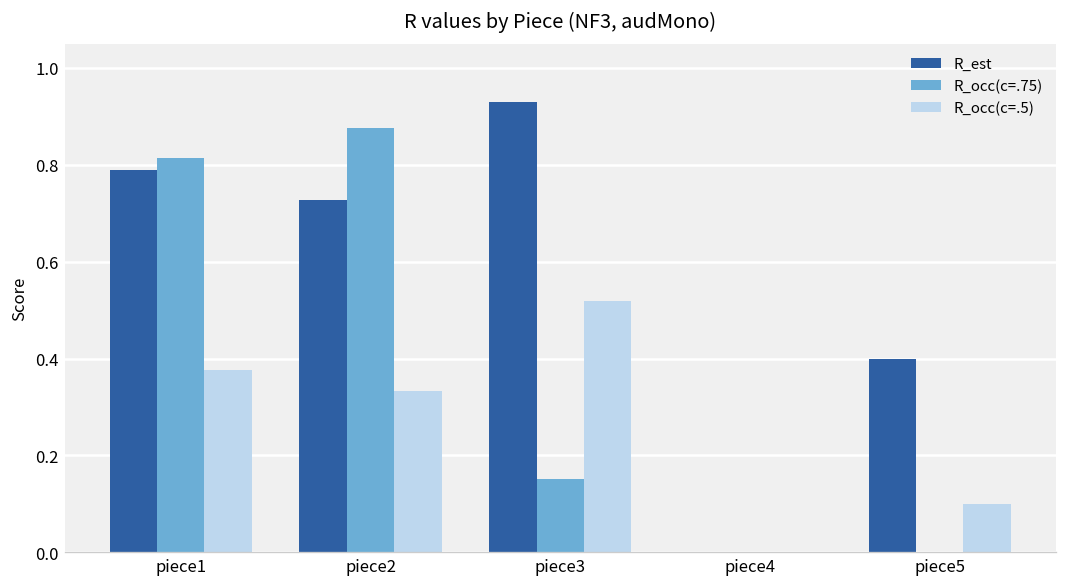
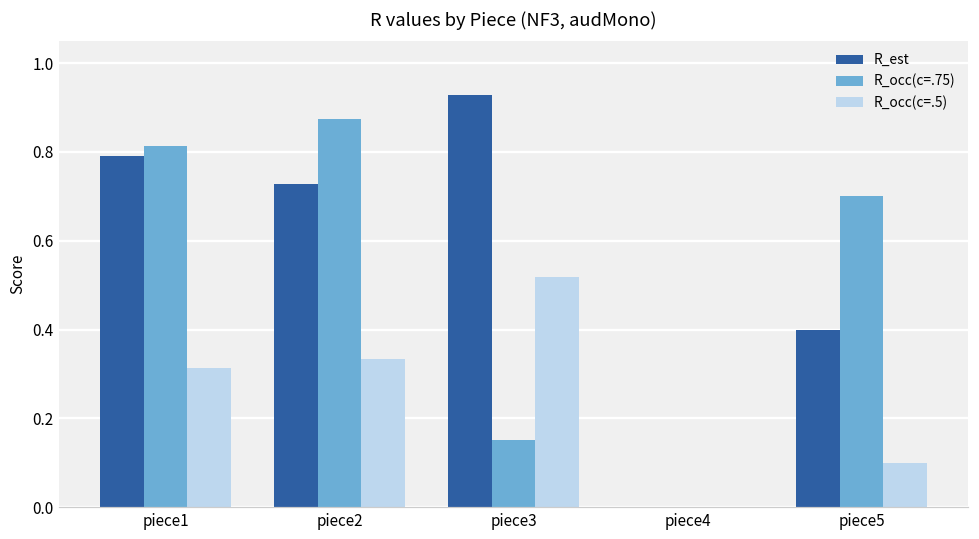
R_occ(c=.5), piece1: 0.38 -> 0.31
R_occ(c=.75), piece5: 0.0 -> 0.7
